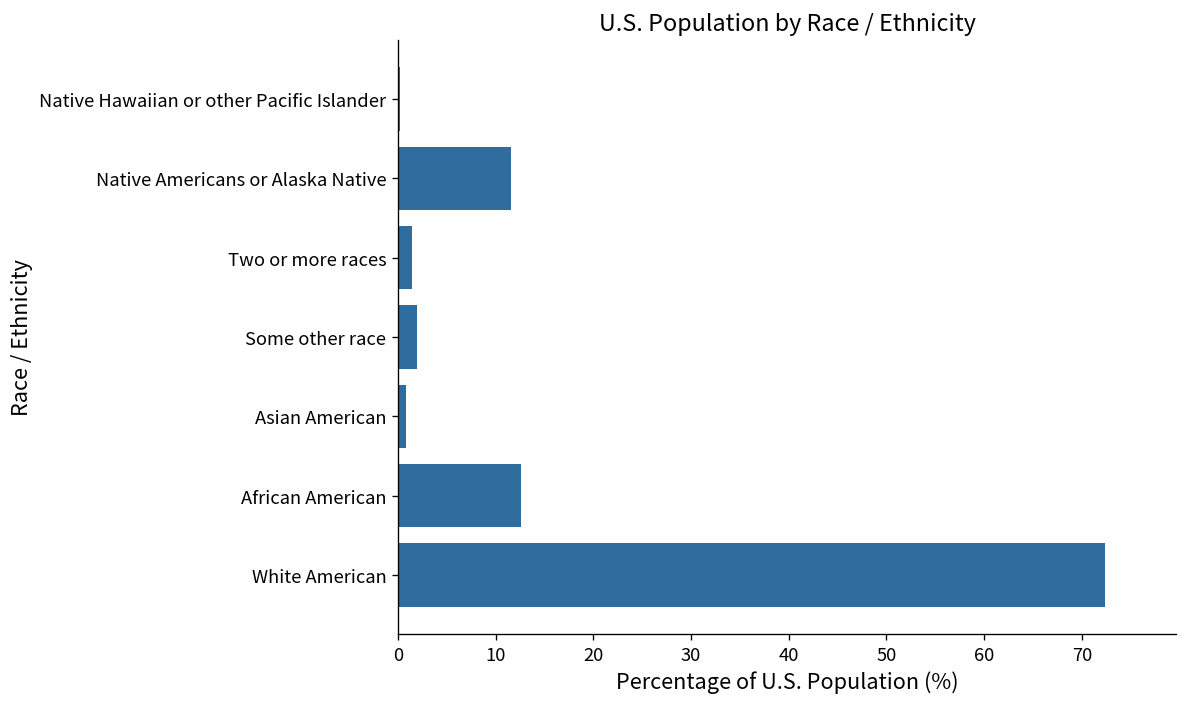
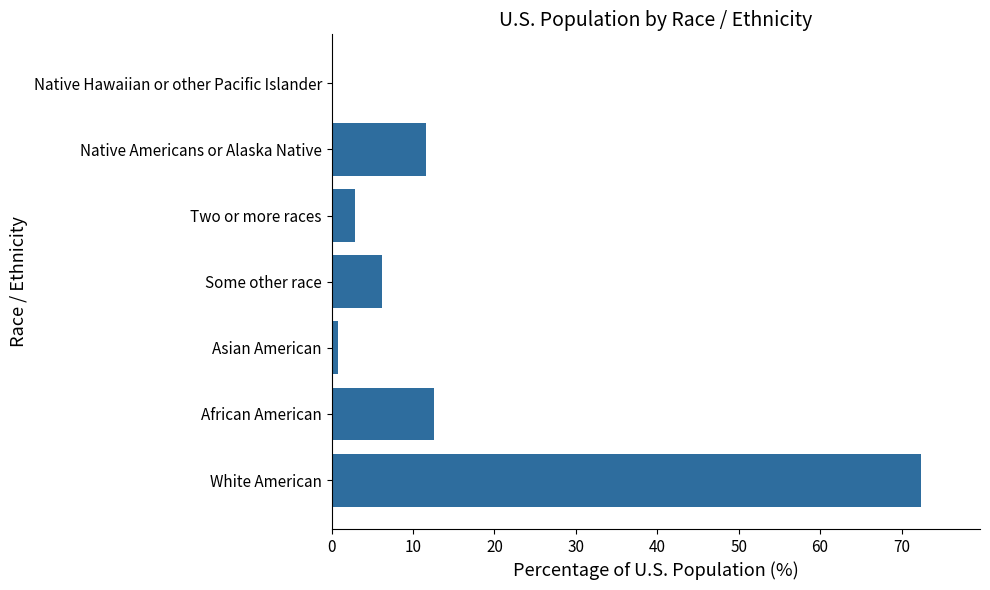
Two or more races: 1 -> 3
Some other race: 2 -> 6
